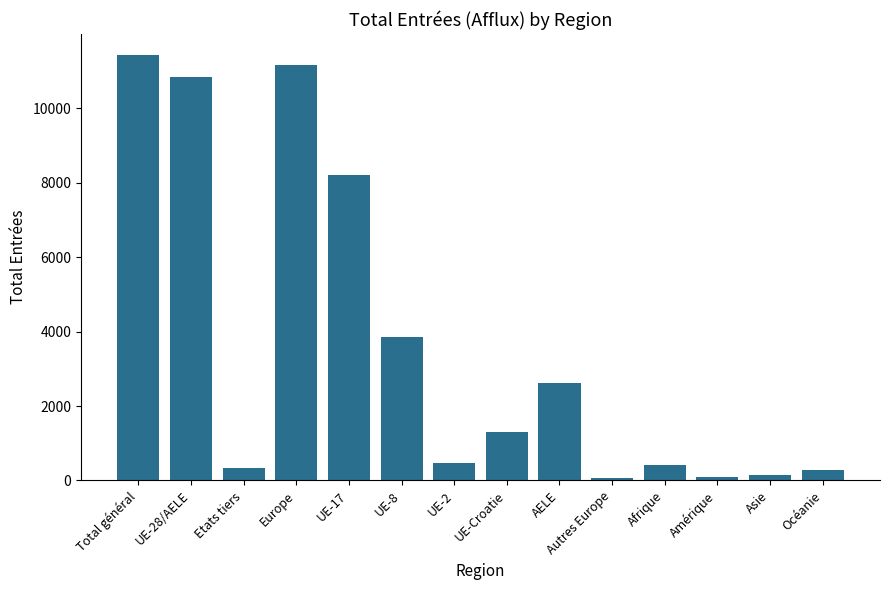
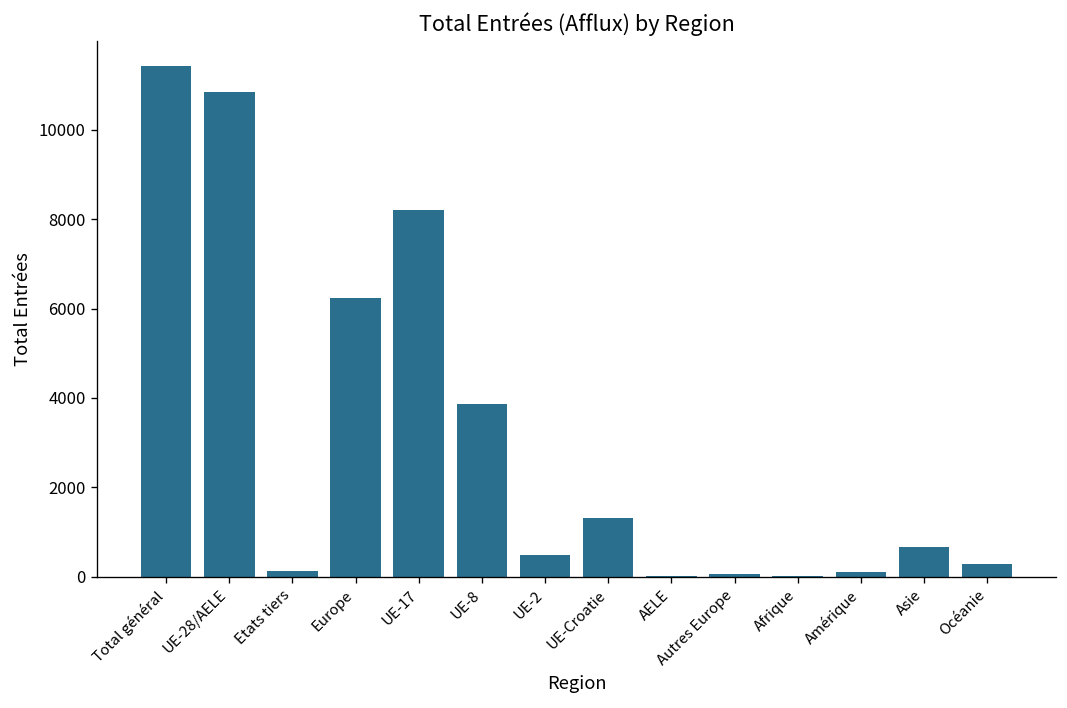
Etats tiers: 300 -> 100
Europe: 11200 -> 6200
AELE: 2600 -> 0
Afrique: 400 -> 0
Asie: 200 -> 700
